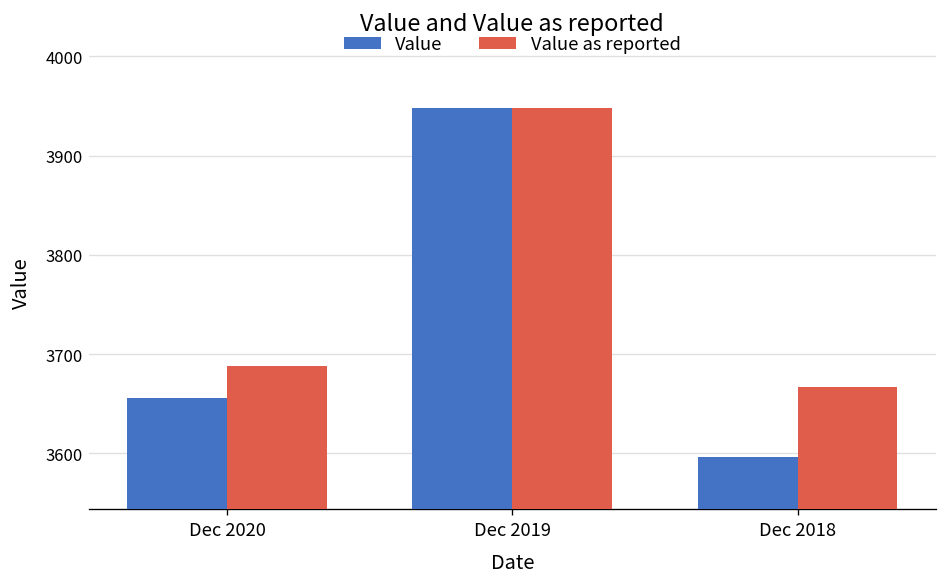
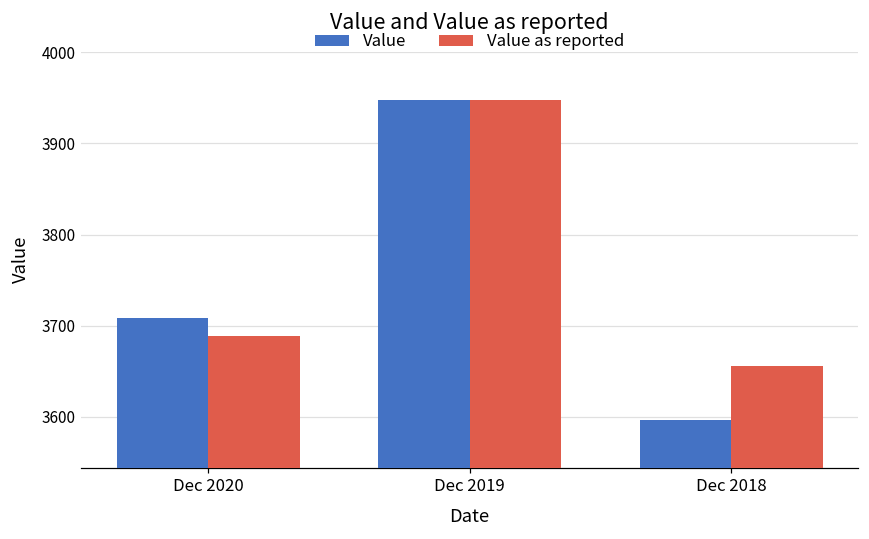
Value, Dec 2020: 3660 -> 3710
Value as reported, Dec 2018: 3670 -> 3660
